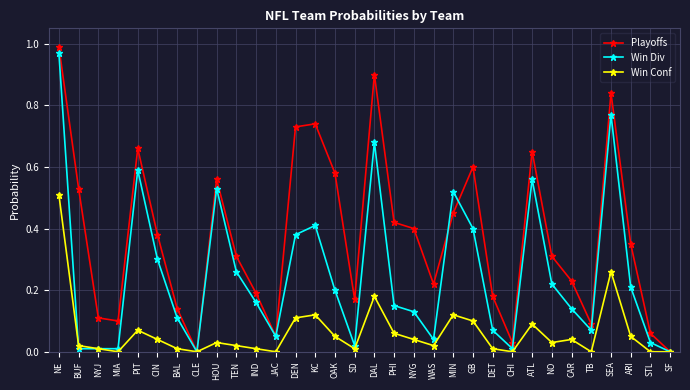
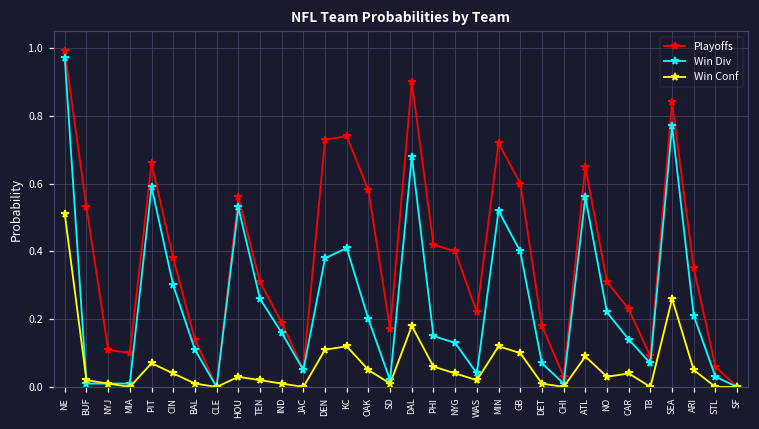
Playoffs, MIN: 0.45 -> 0.72
